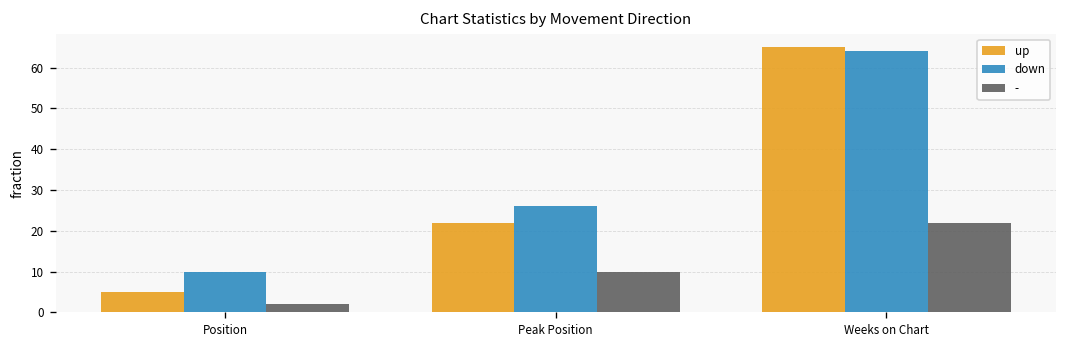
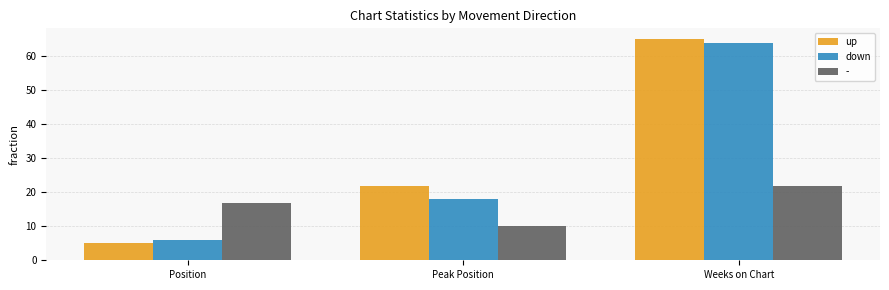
down, Position: 10 -> 6
-, Position: 2 -> 17
down, Peak Position: 26 -> 18
